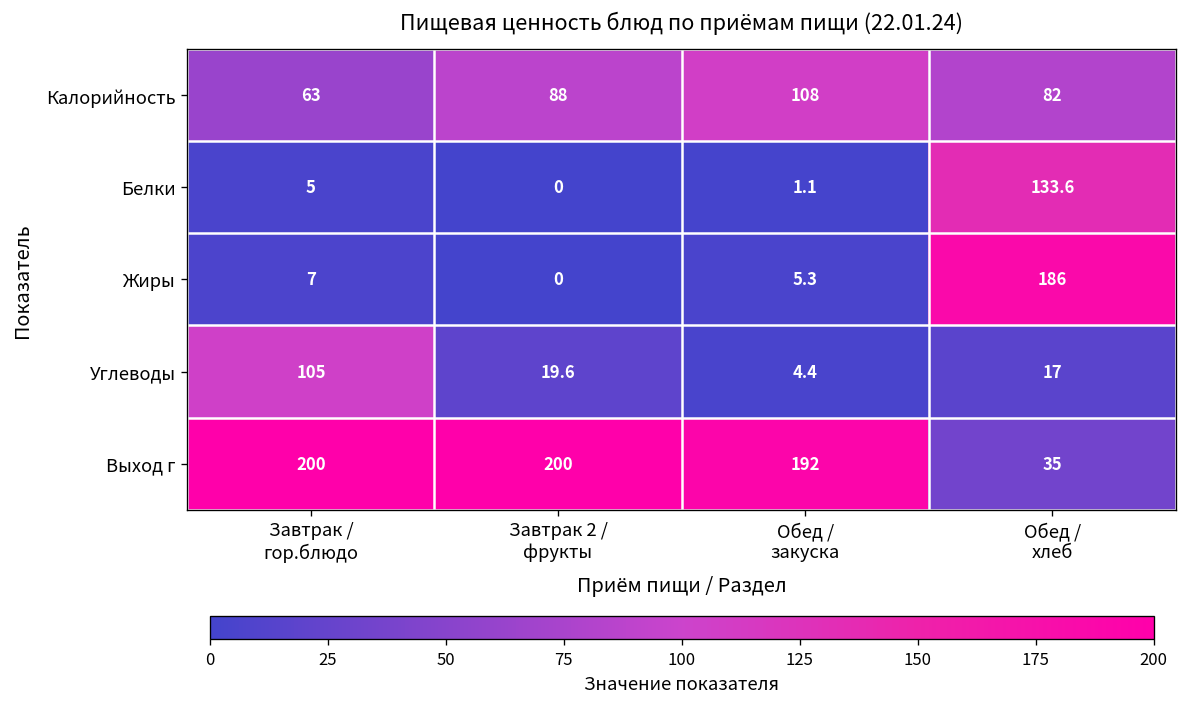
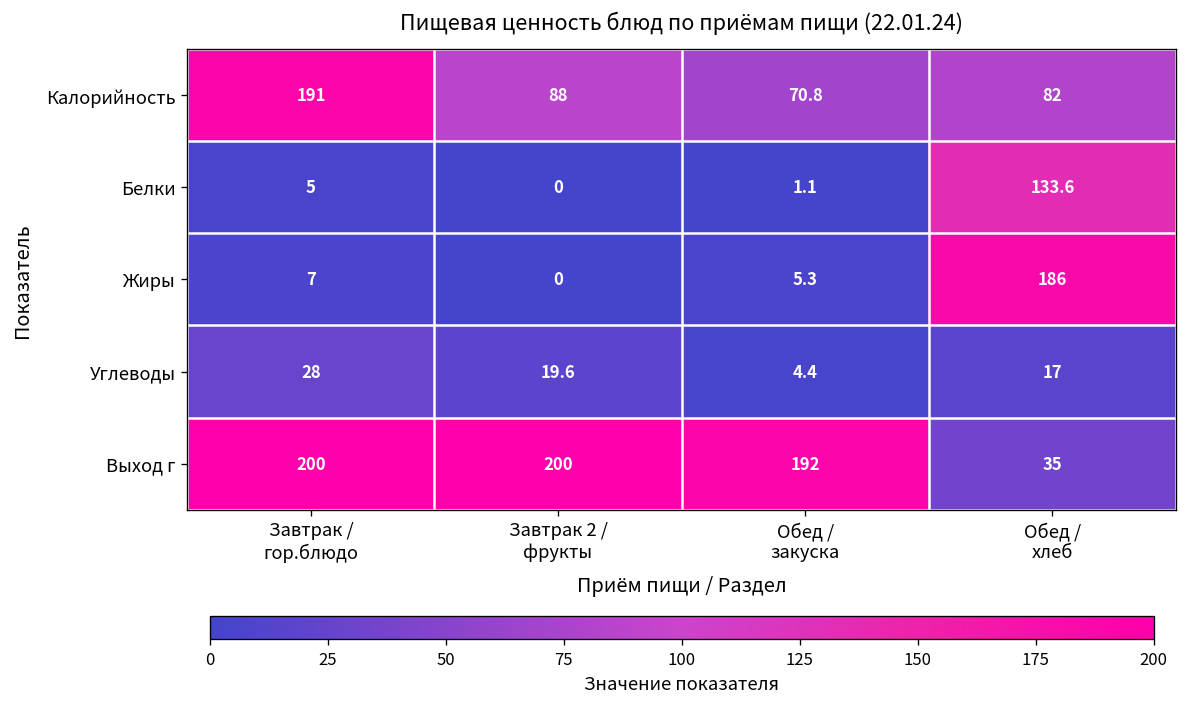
Калорийность, Завтрак / гор.блюдо: 63 -> 191
Калорийность, Обед / закуска: 108 -> 70.8
Углеводы, Завтрак / гор.блюдо: 105 -> 28
